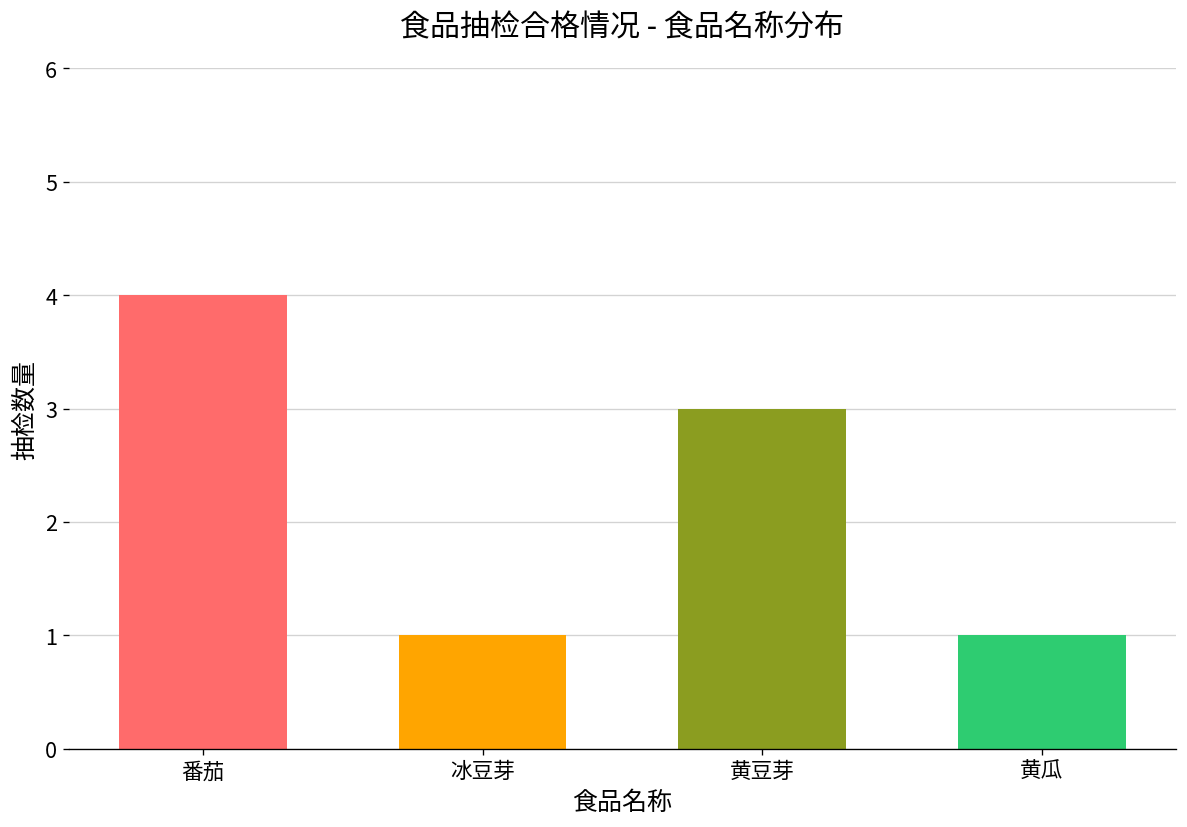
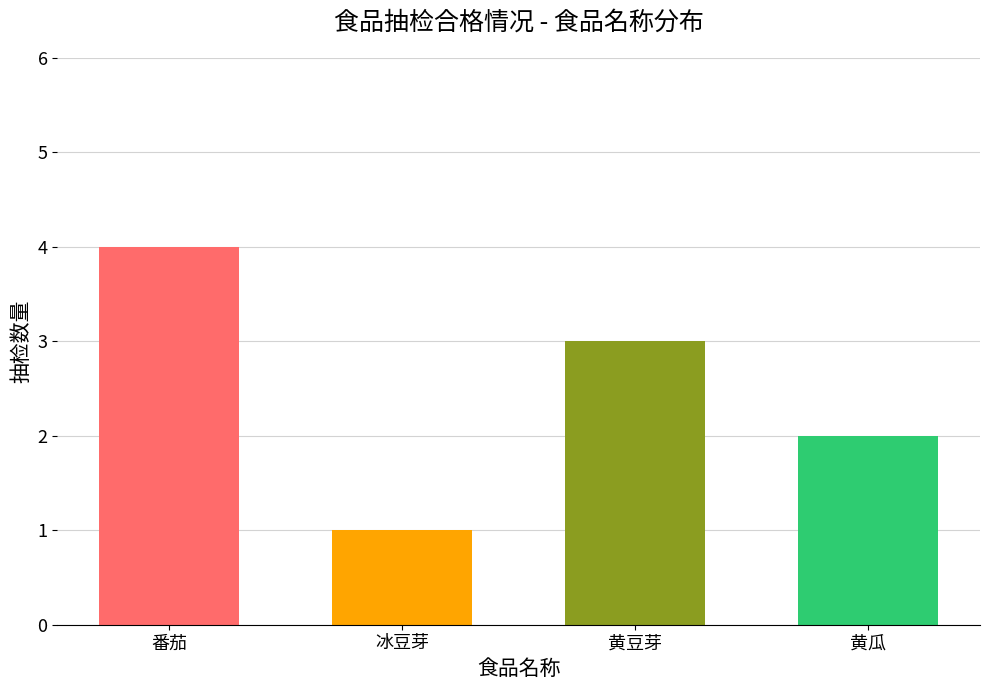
黄瓜: 1 -> 2
